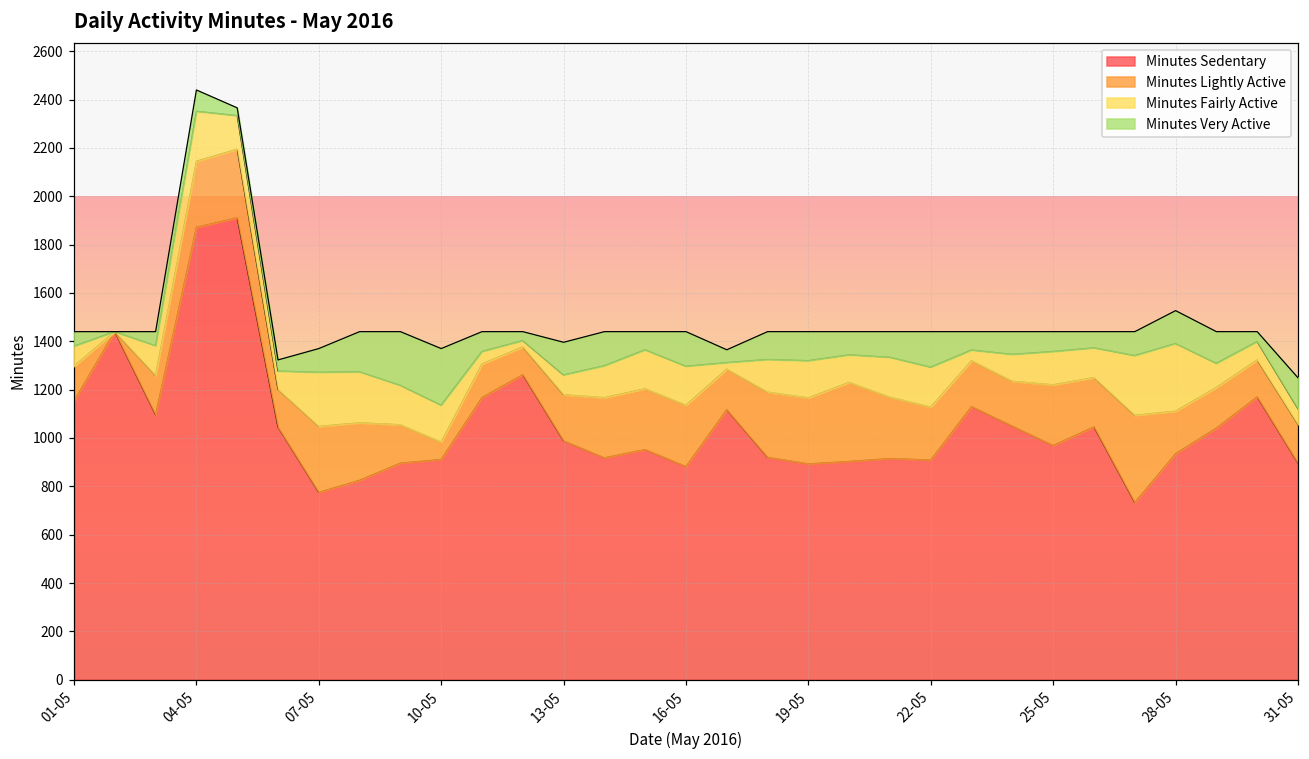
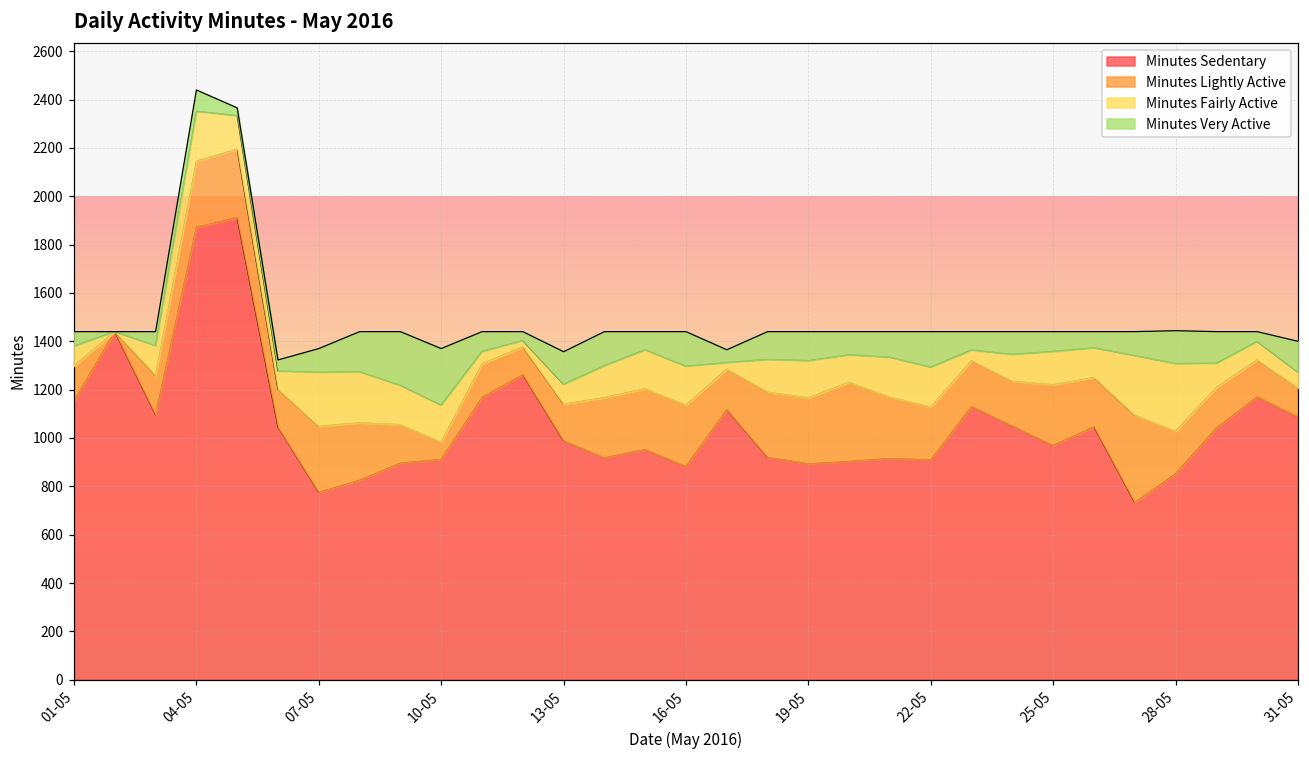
Minutes Lightly Active, 13-05: 190 -> 150
Minutes Sedentary, 28-05: 940 -> 850
Minutes Sedentary, 31-05: 900 -> 1090
Minutes Lightly Active, 31-05: 160 -> 120
